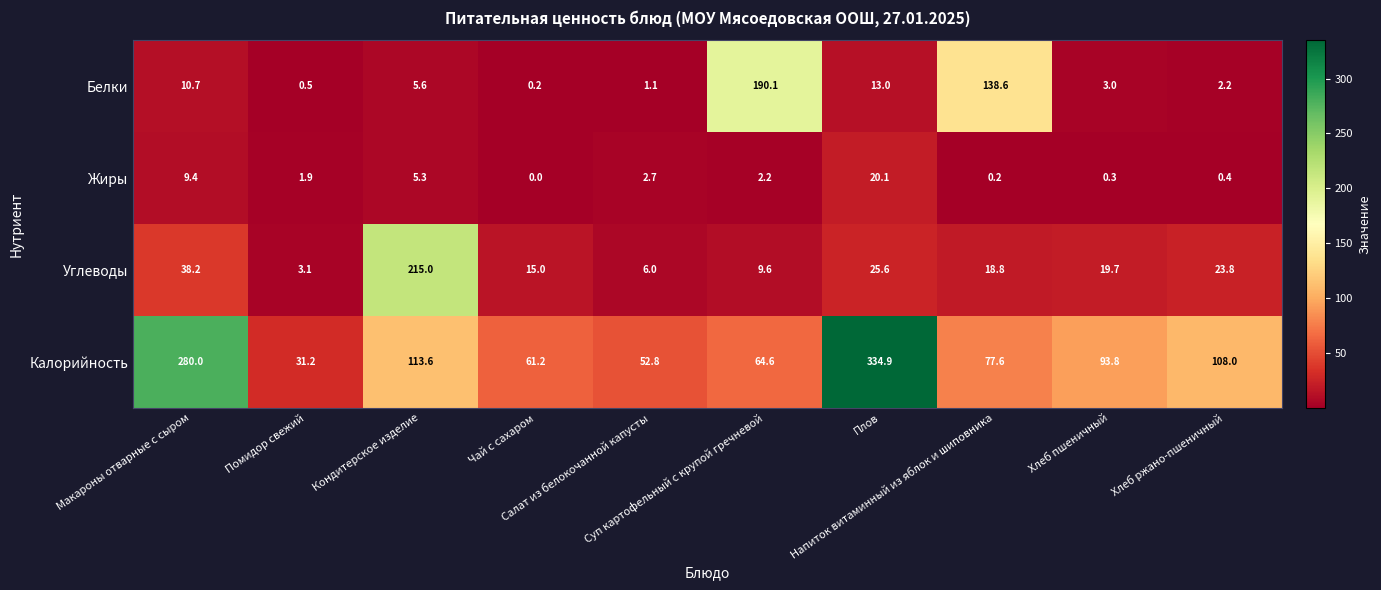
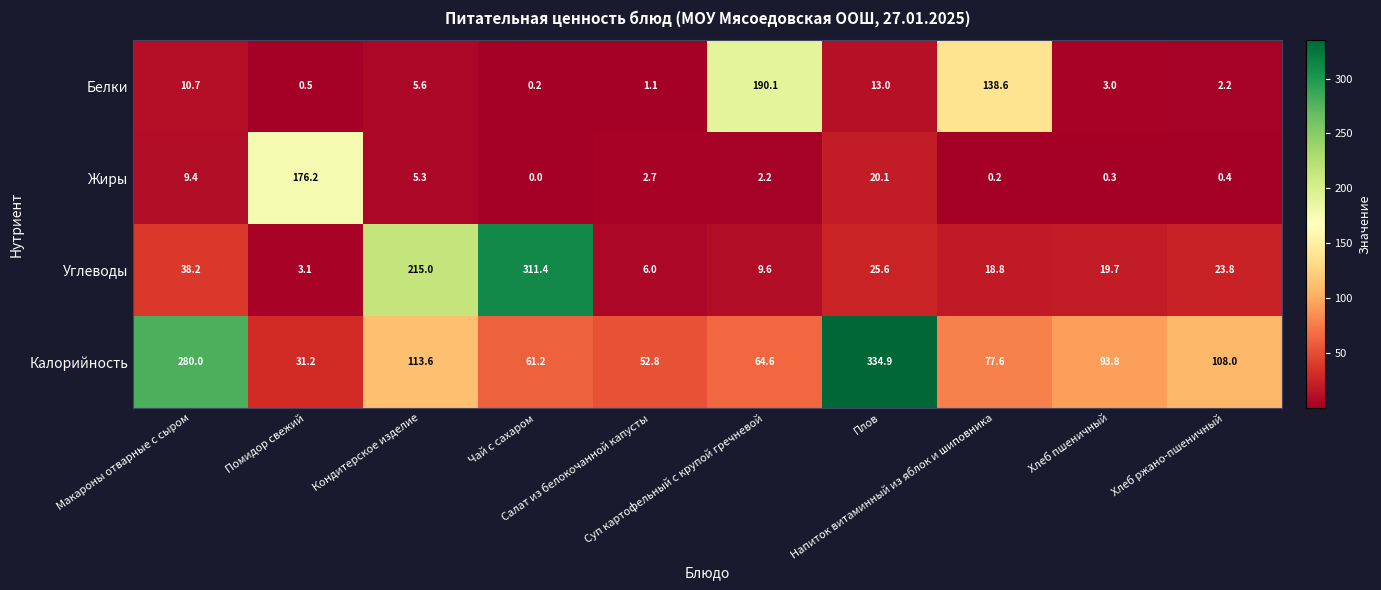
Жиры, Помидор свежий: 1.9 -> 176.2
Углеводы, Чай с сахаром: 15.0 -> 311.4
